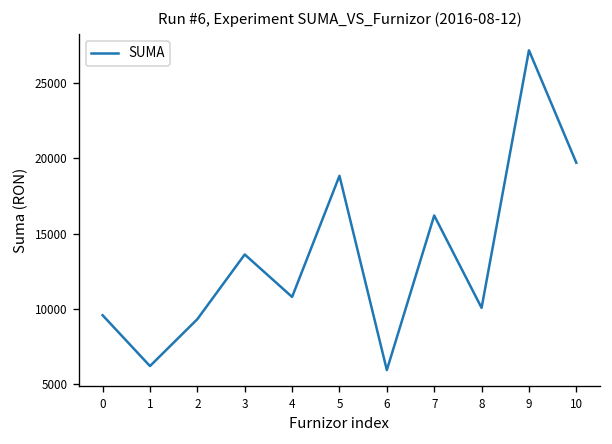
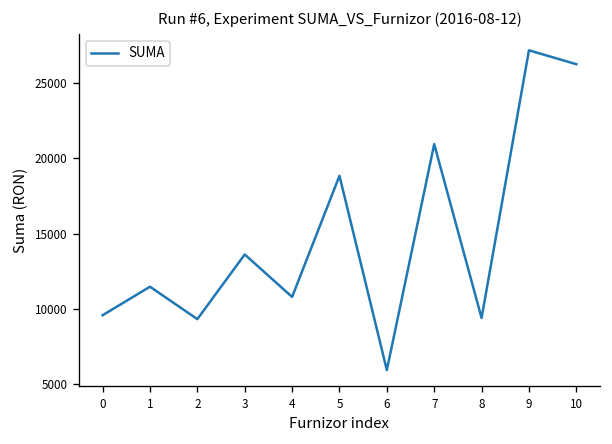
1: 6200 -> 11500
7: 16200 -> 21000
8: 10100 -> 9400
10: 19700 -> 26300
